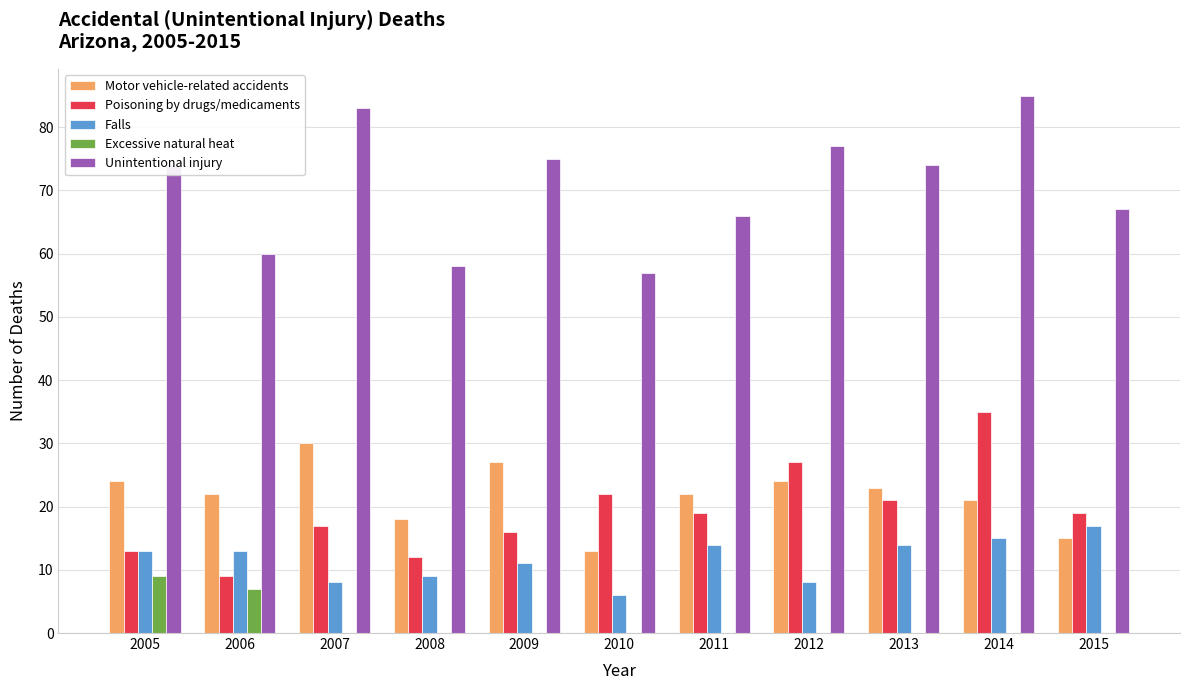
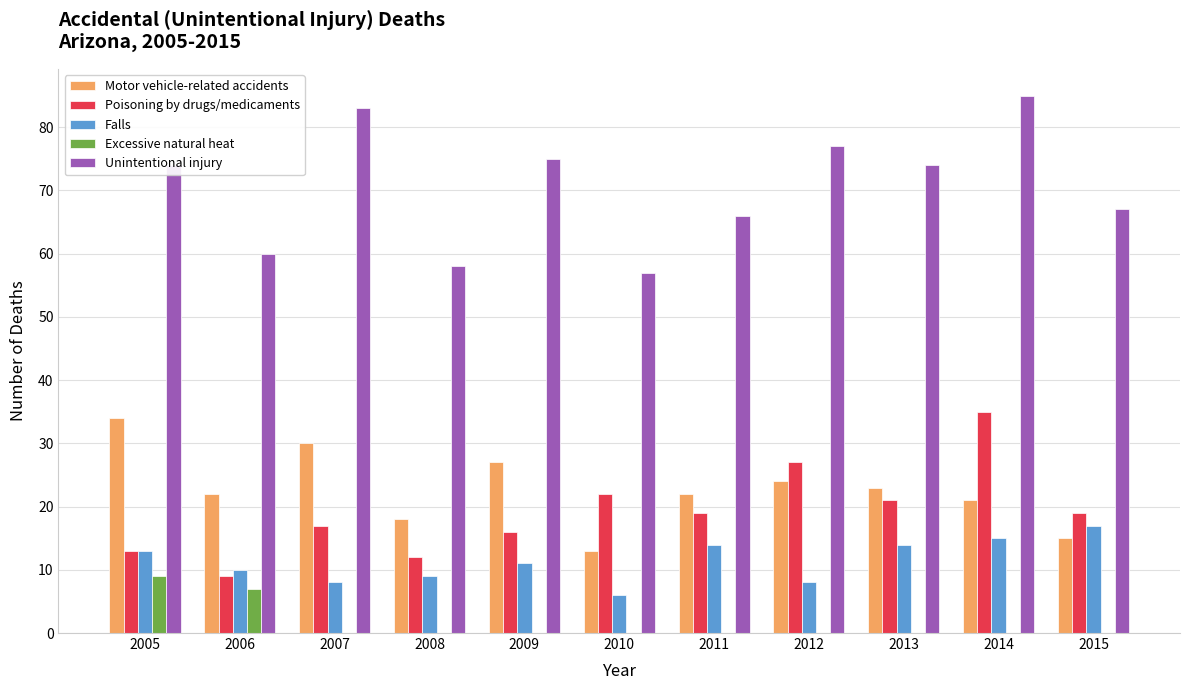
Motor vehicle-related accidents, 2005: 24 -> 34
Falls, 2006: 13 -> 10
